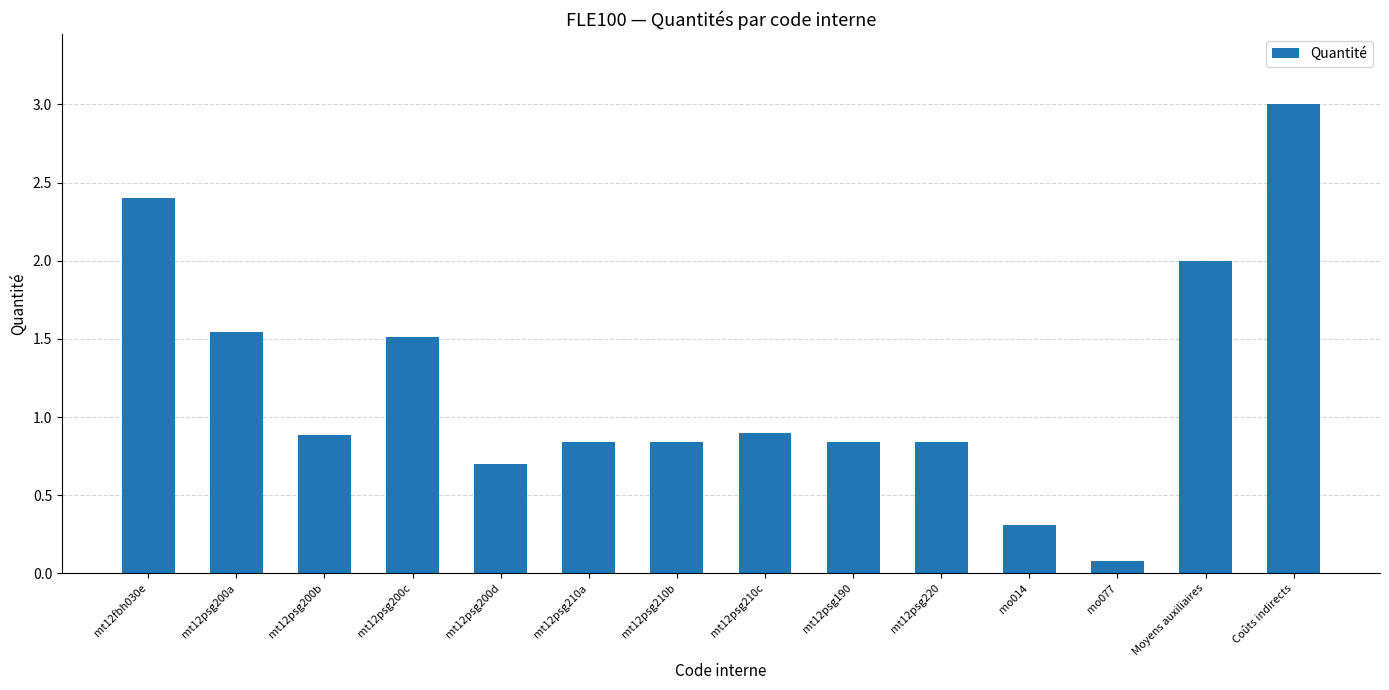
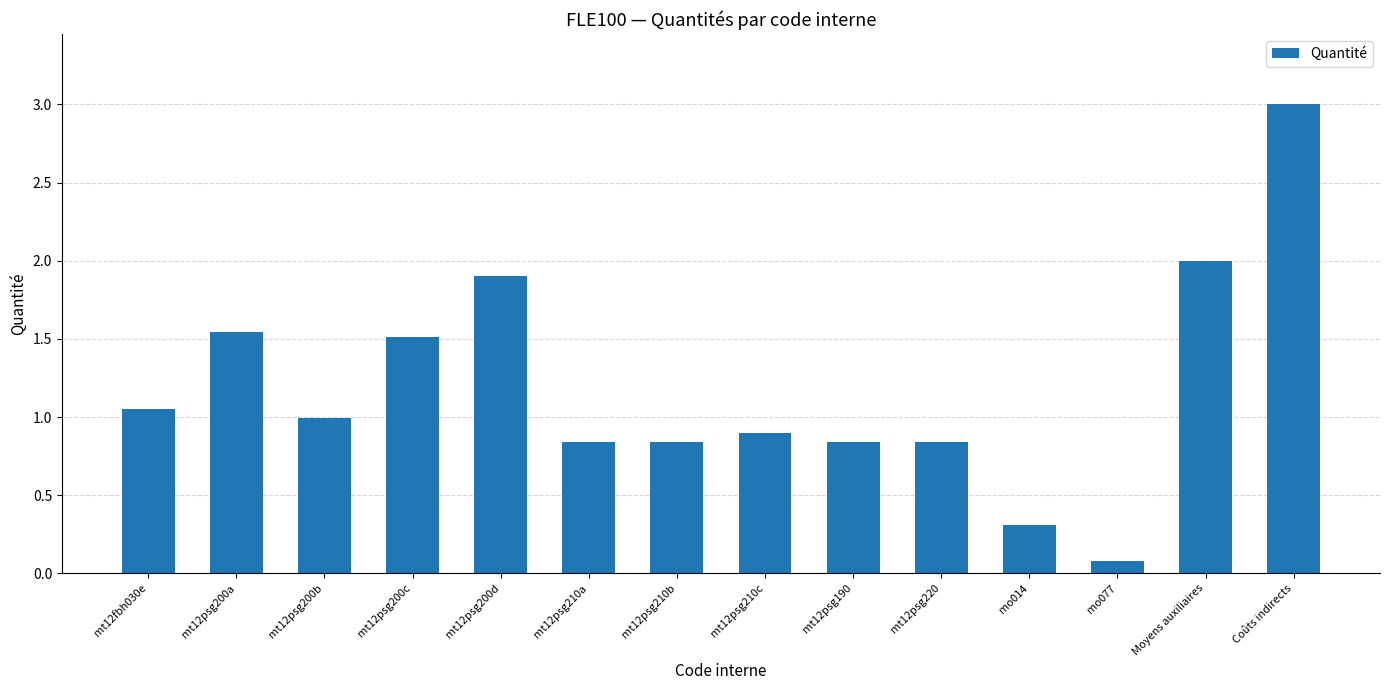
mt12fbh030e: 2.40 -> 1.05
mt12psg200b: 0.88 -> 0.99
mt12psg200d: 0.7 -> 1.9
